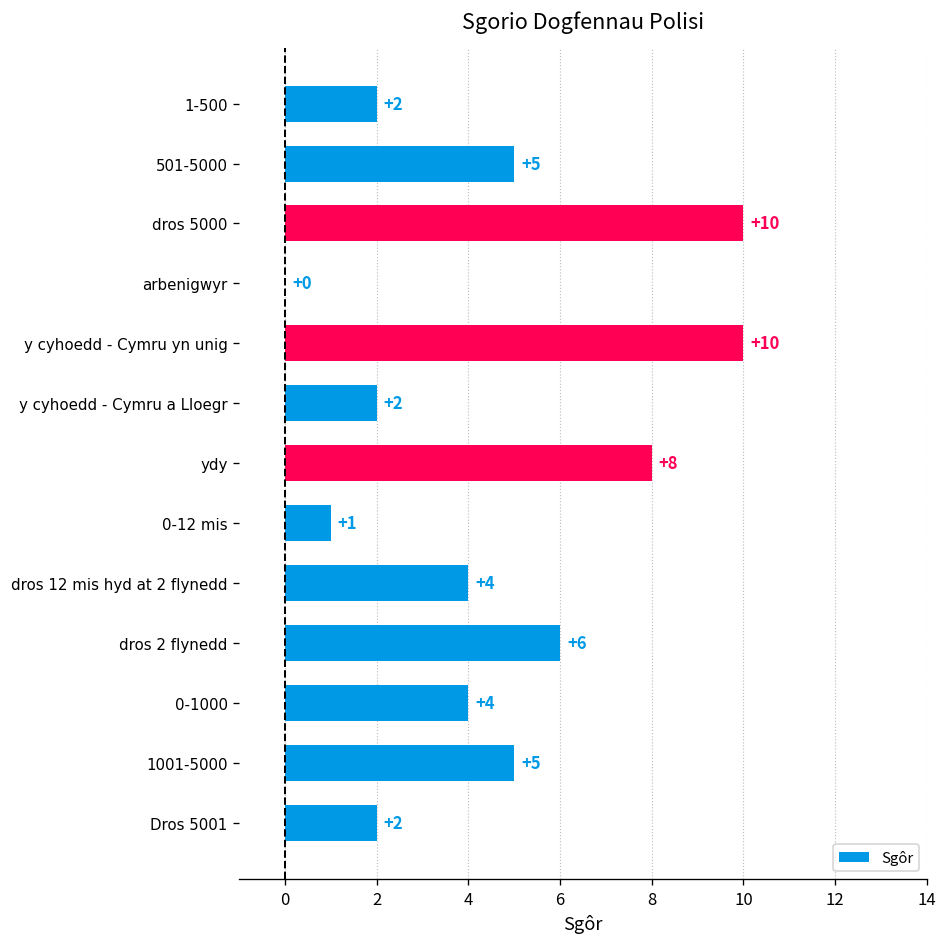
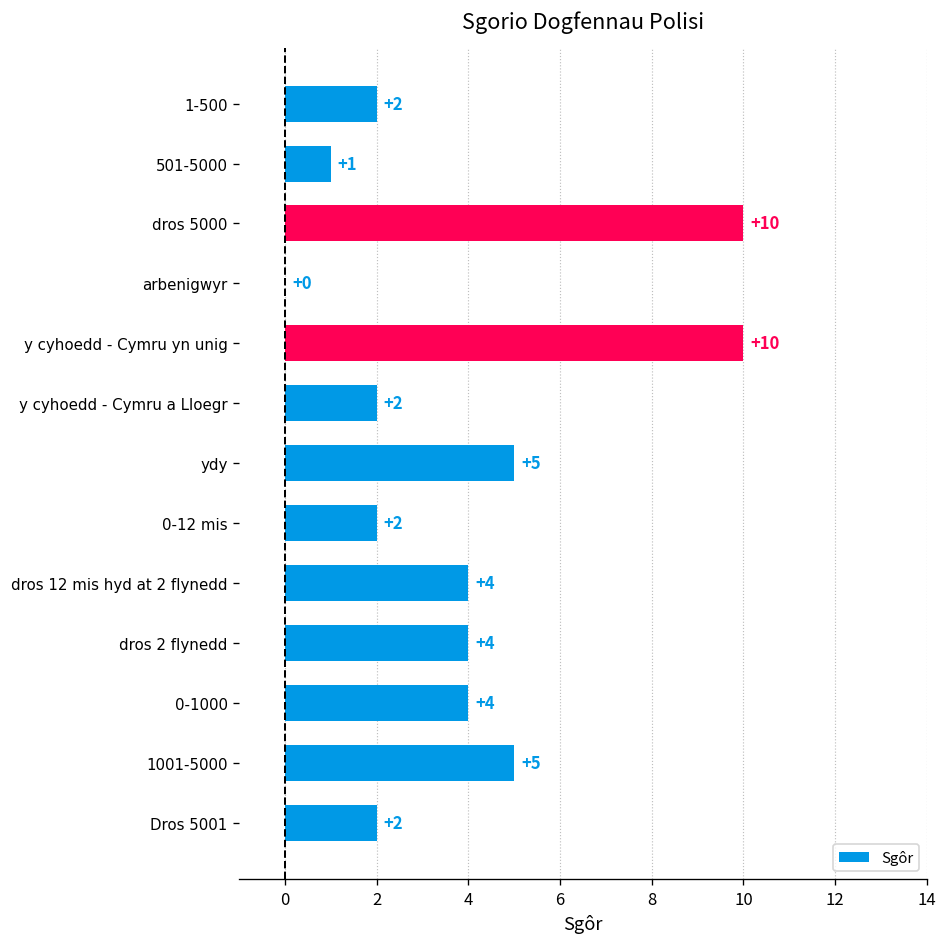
501-5000: +5 -> +1
ydy: +8 -> +5
0-12 mis: +1 -> +2
dros 2 flynedd: +6 -> +4
